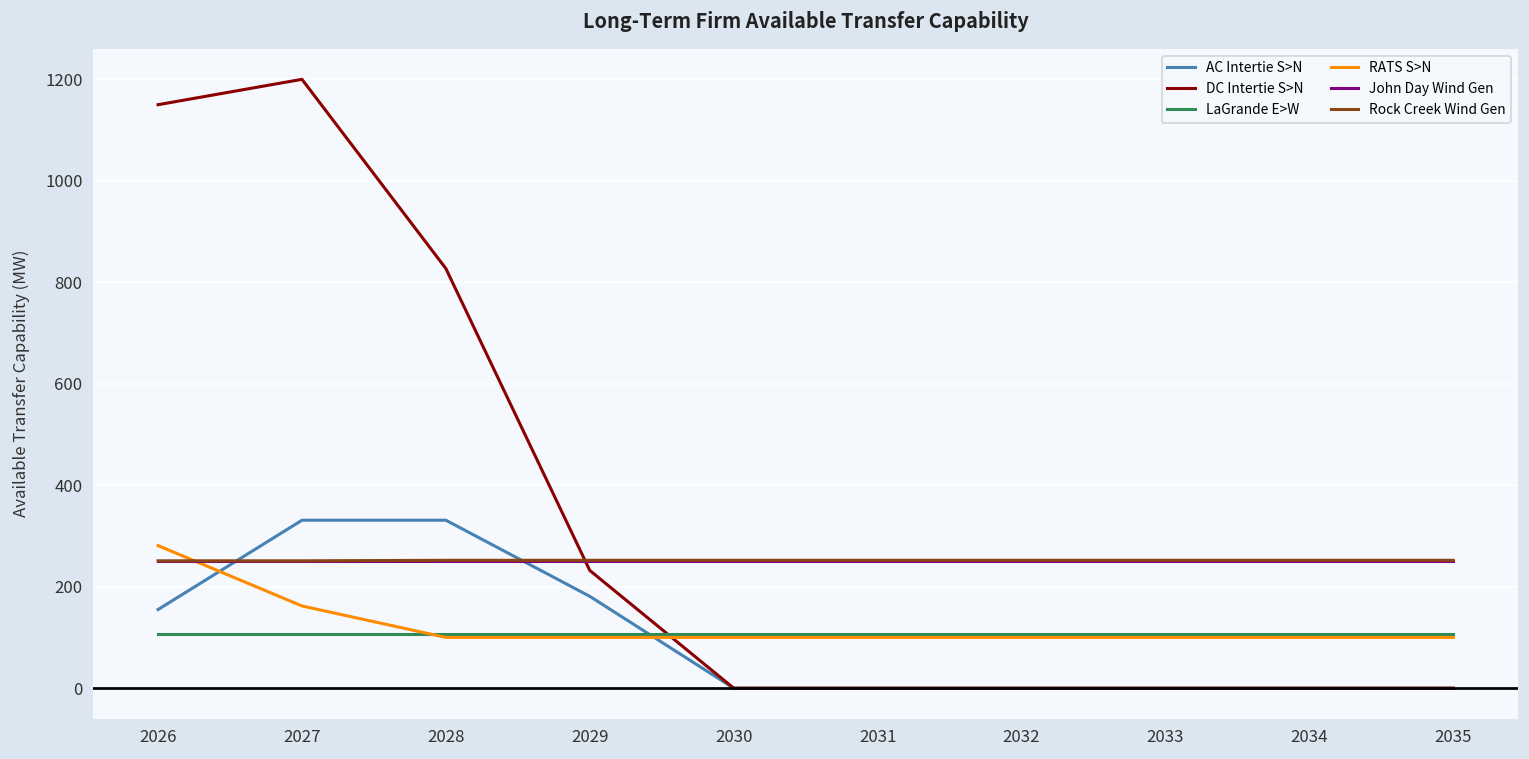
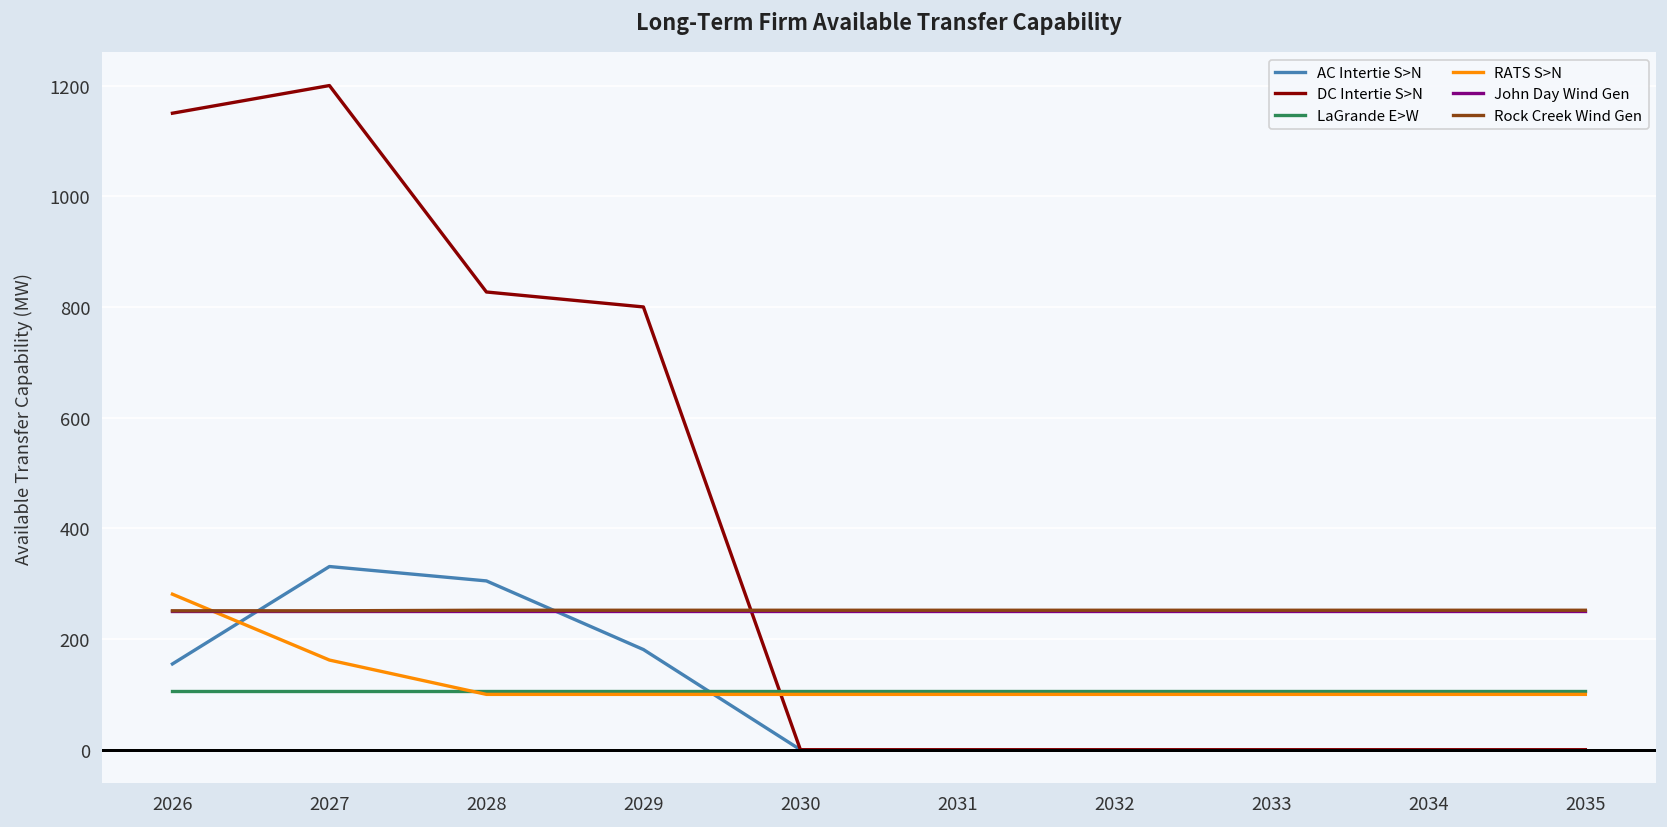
AC Intertie S>N, 2028: 330 -> 310
DC Intertie S>N, 2029: 230 -> 800
